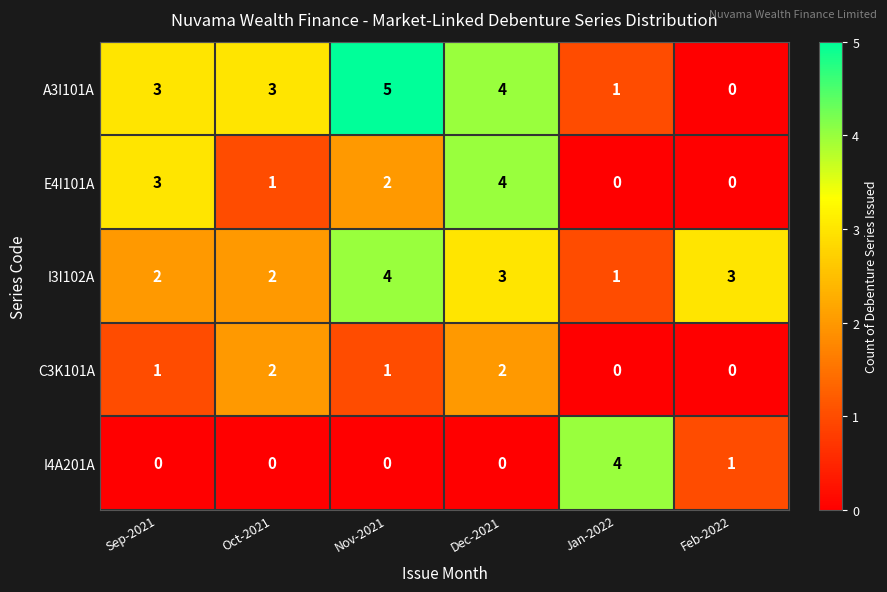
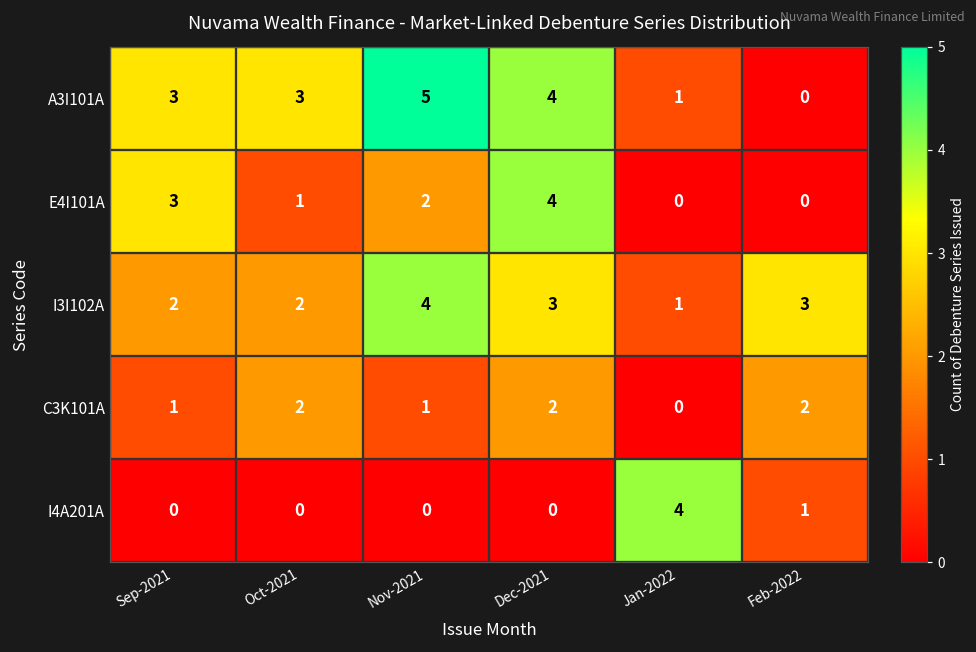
C3K101A, Feb-2022: 0 -> 2
